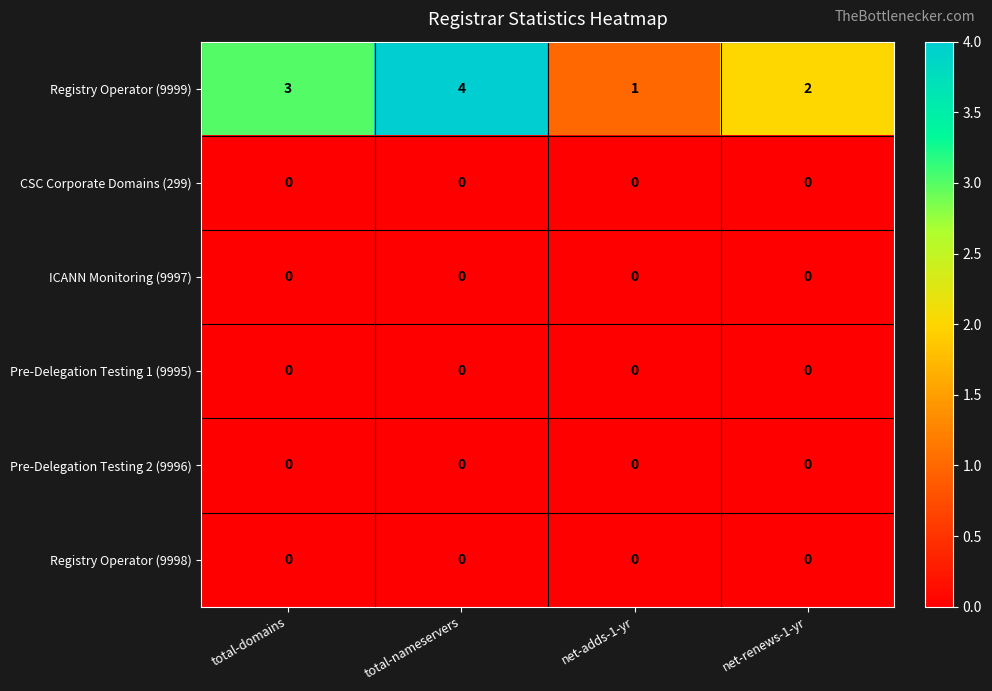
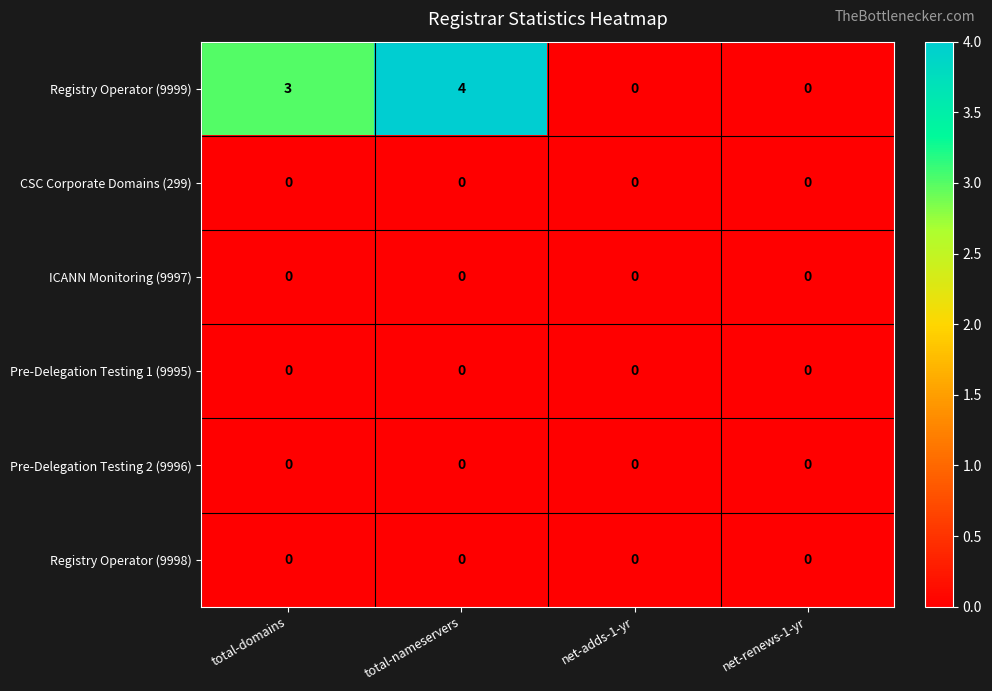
Registry Operator (9999), net-adds-1-yr: 1 -> 0
Registry Operator (9999), net-renews-1-yr: 2 -> 0
